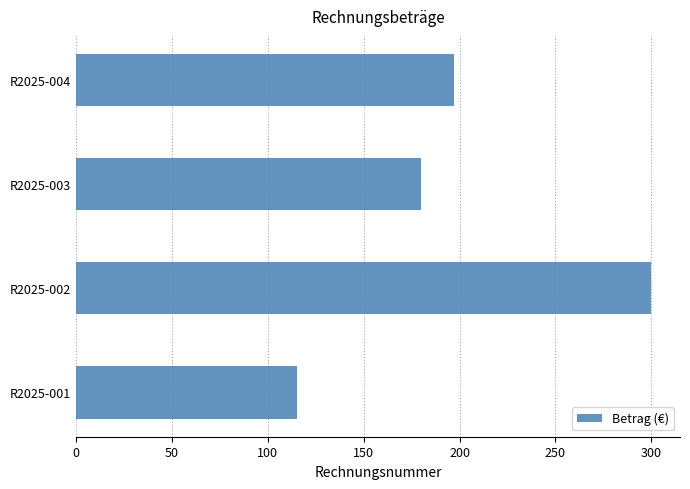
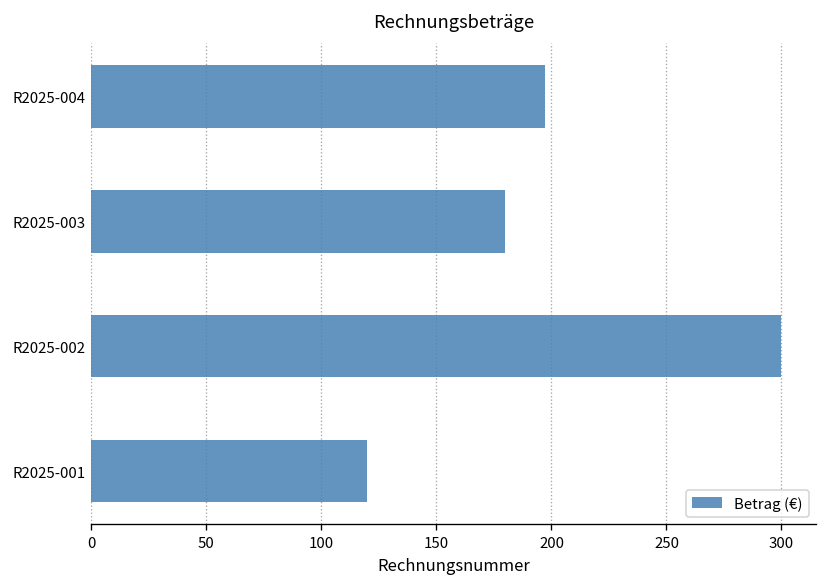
R2025-001: 115 -> 120
